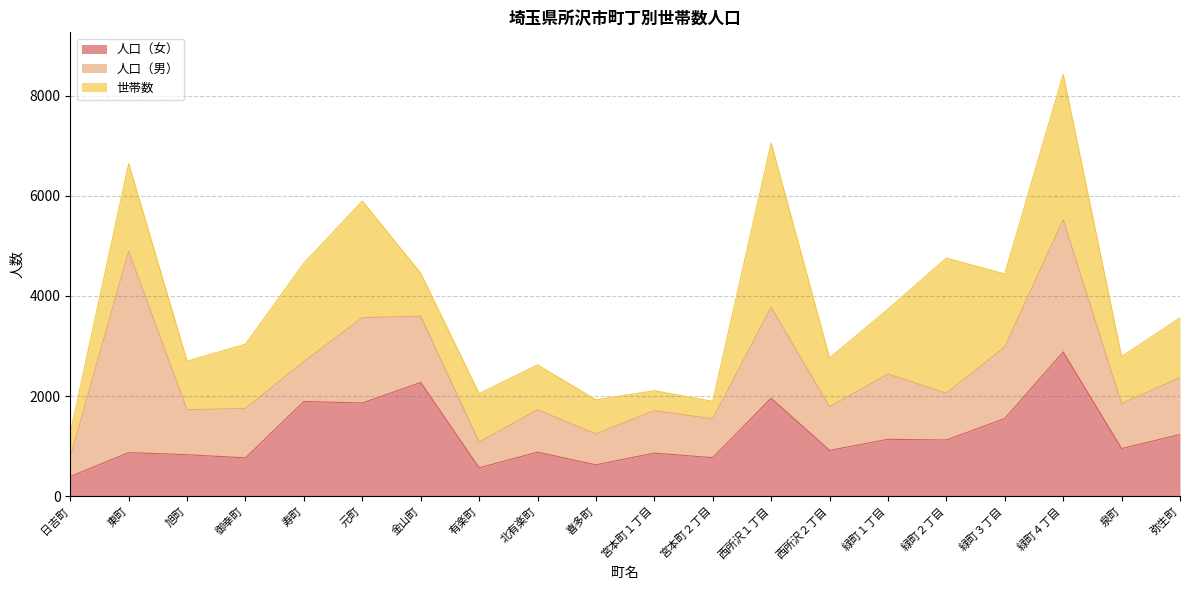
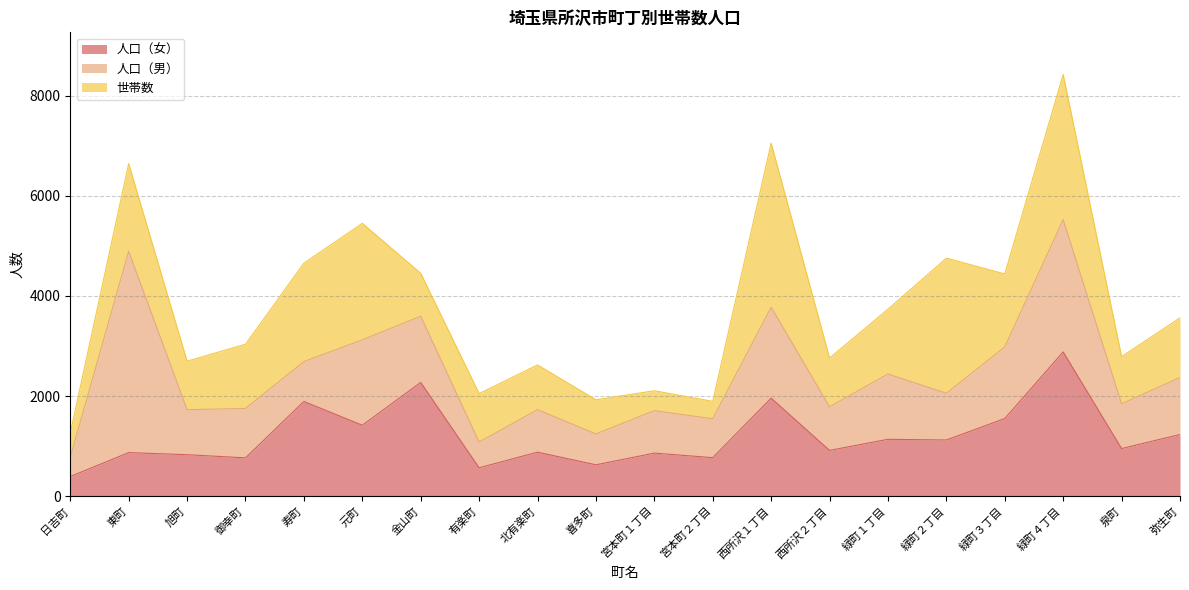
人口（女）, 元町: 1900 -> 1400
